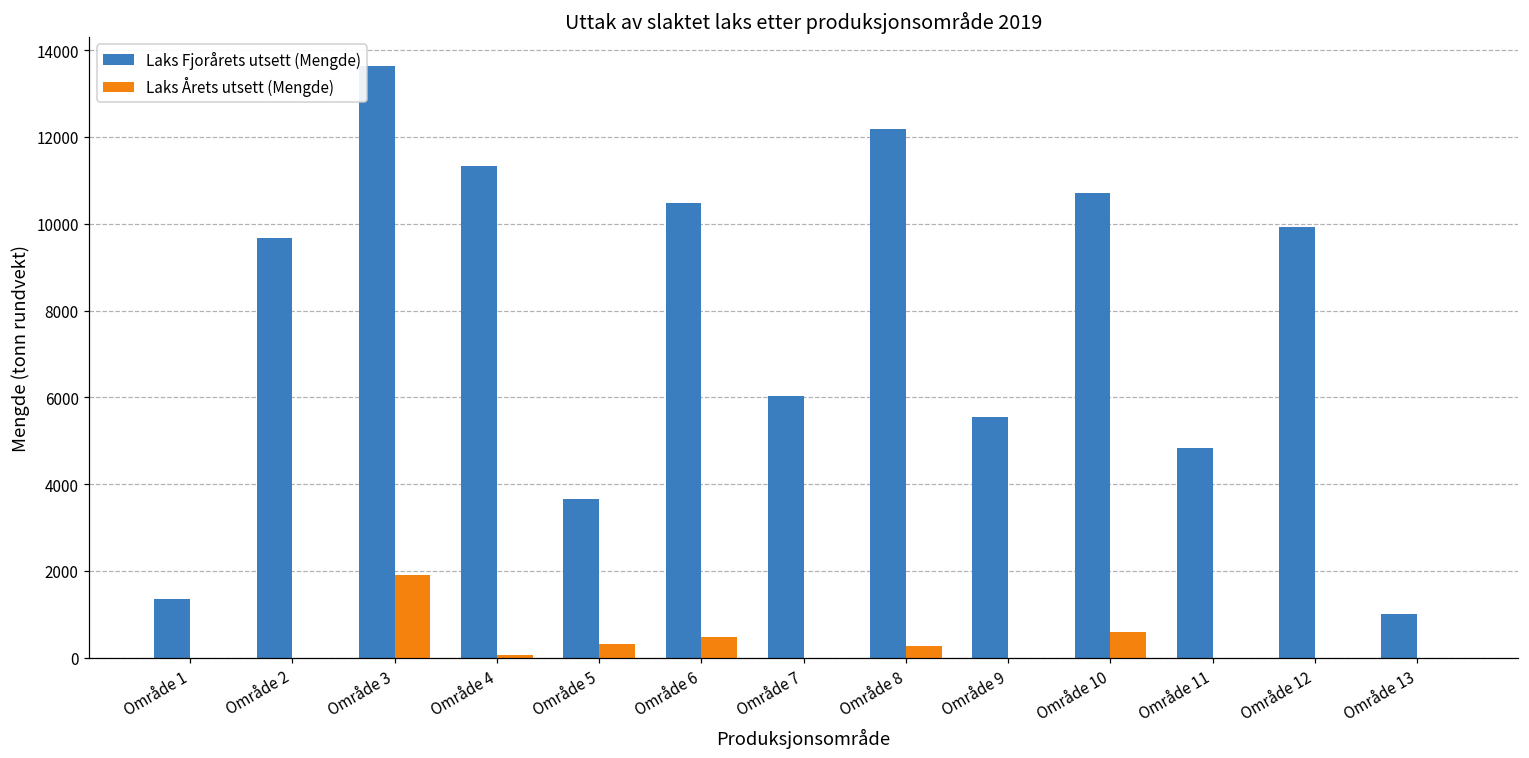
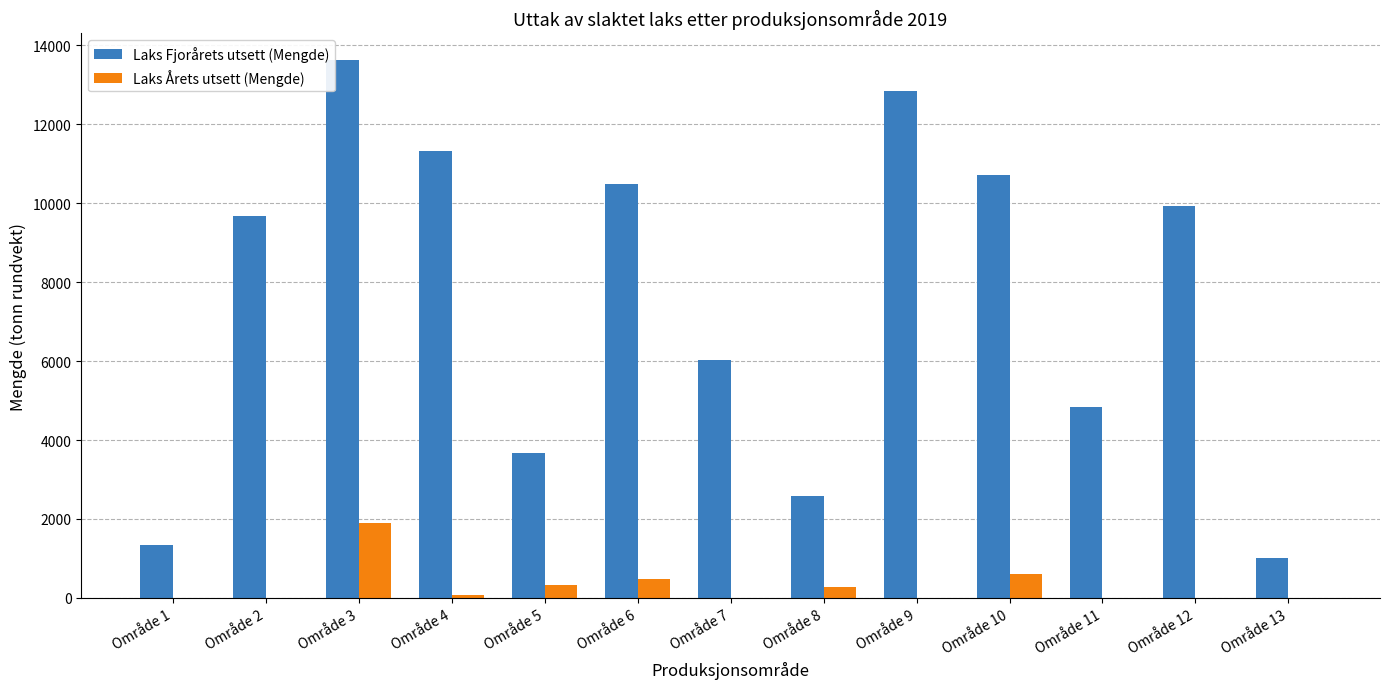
Laks Fjorårets utsett (Mengde), Område 8: 12200 -> 2600
Laks Fjorårets utsett (Mengde), Område 9: 5600 -> 12800
